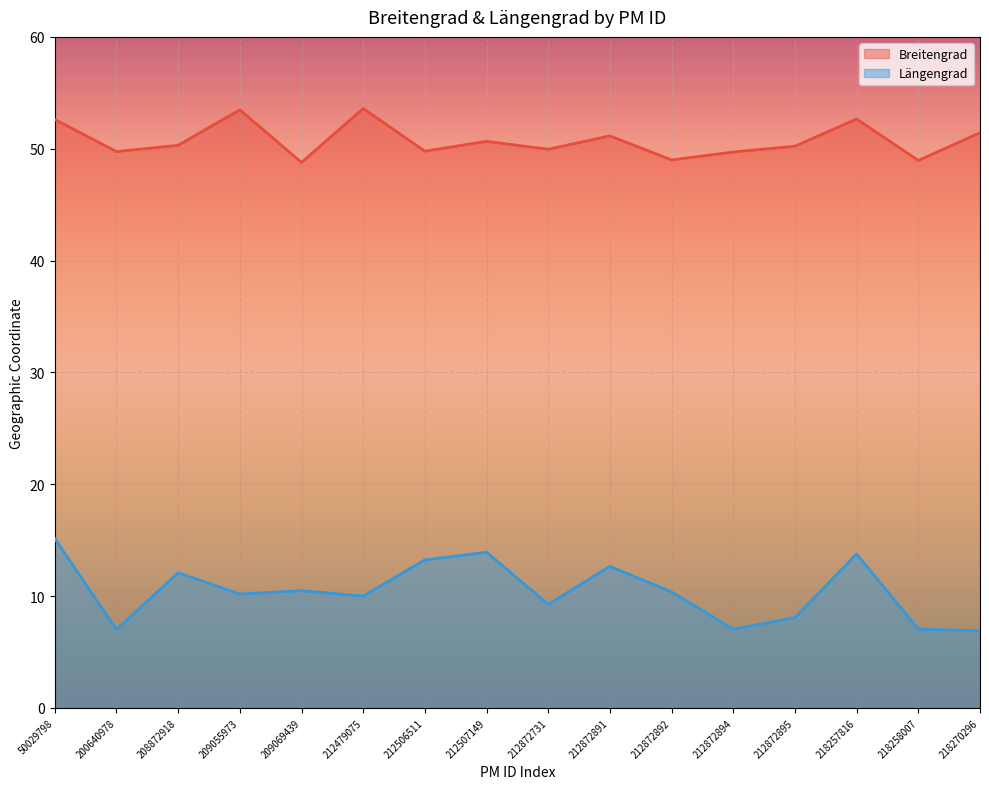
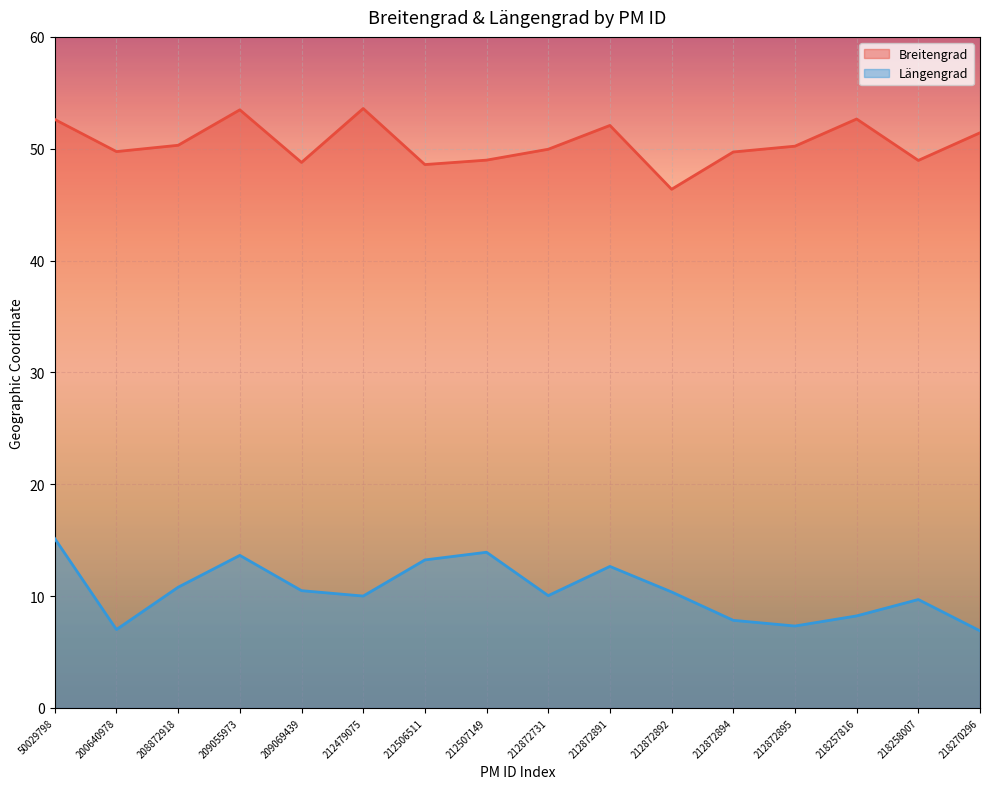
Längengrad, 208872918: 12.1 -> 10.8
Längengrad, 209055973: 10.2 -> 13.6
Breitengrad, 212506511: 49.8 -> 48.6
Breitengrad, 212507149: 50.7 -> 49.0
Längengrad, 212872731: 9.3 -> 10.0
Breitengrad, 212872891: 51.1 -> 52.1
Breitengrad, 212872892: 49.0 -> 46.4
Längengrad, 212872894: 7.0 -> 7.8
Längengrad, 212872895: 8.1 -> 7.3
Längengrad, 218257816: 13.8 -> 8.2
Längengrad, 218258007: 7.0 -> 9.7
